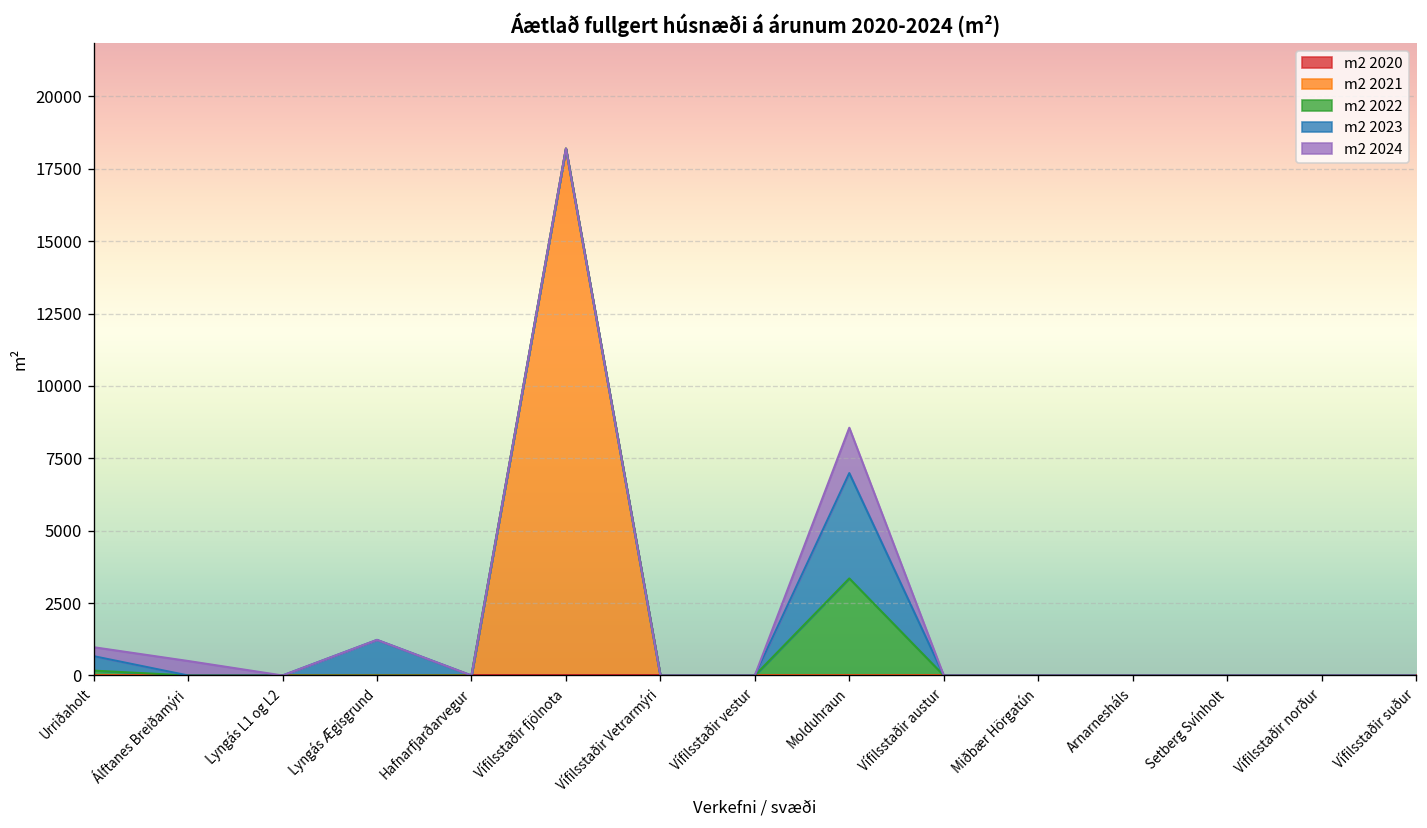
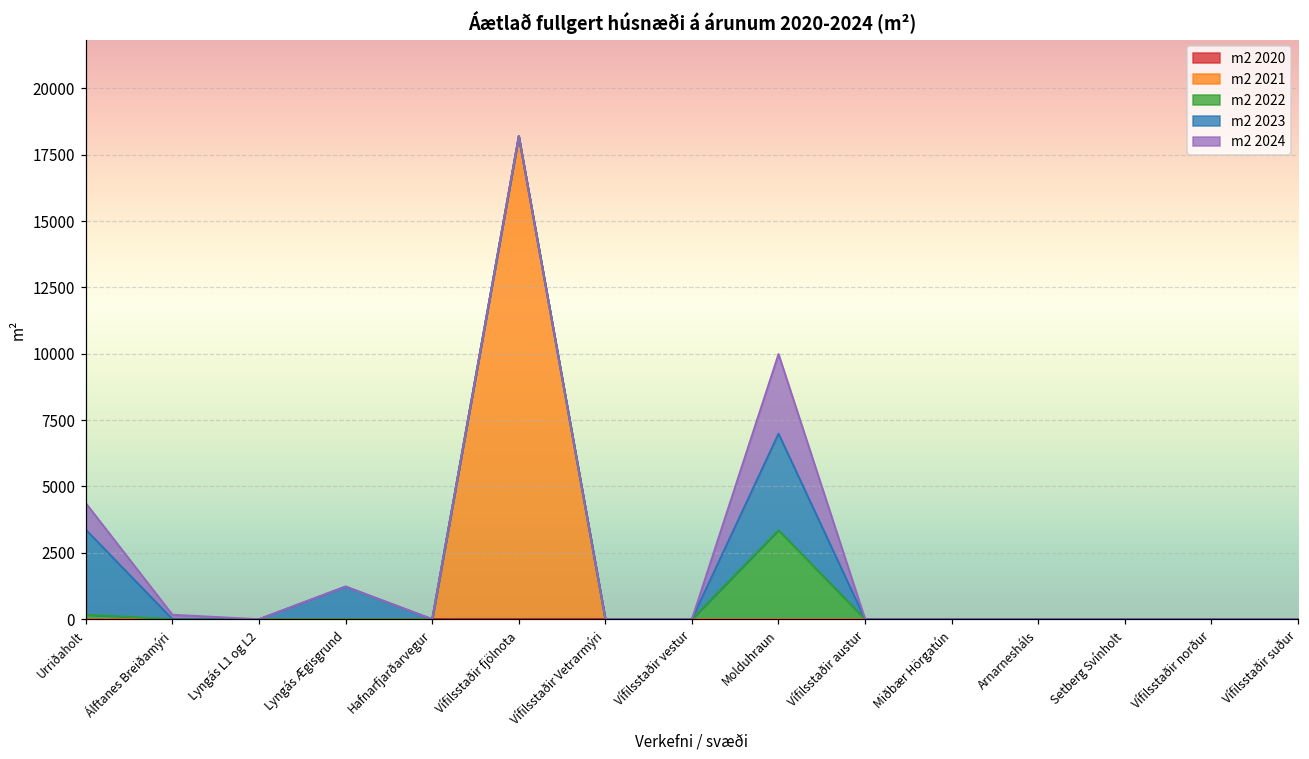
m2 2023, Urriðaholt: 500 -> 3200
m2 2024, Urriðaholt: 300 -> 1000
m2 2024, Álftanes Breiðamýri: 500 -> 200
m2 2024, Molduhraun: 1600 -> 3000
